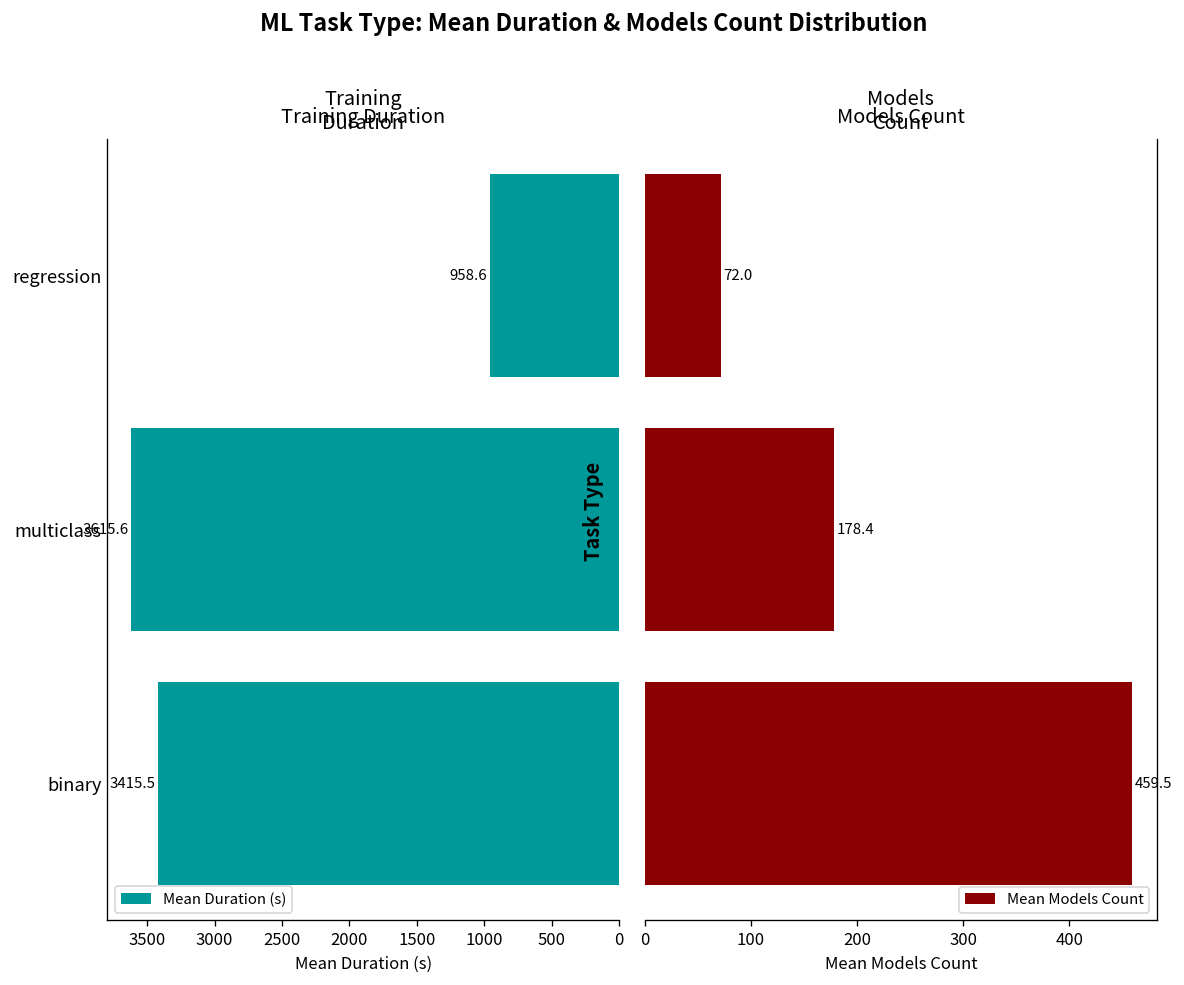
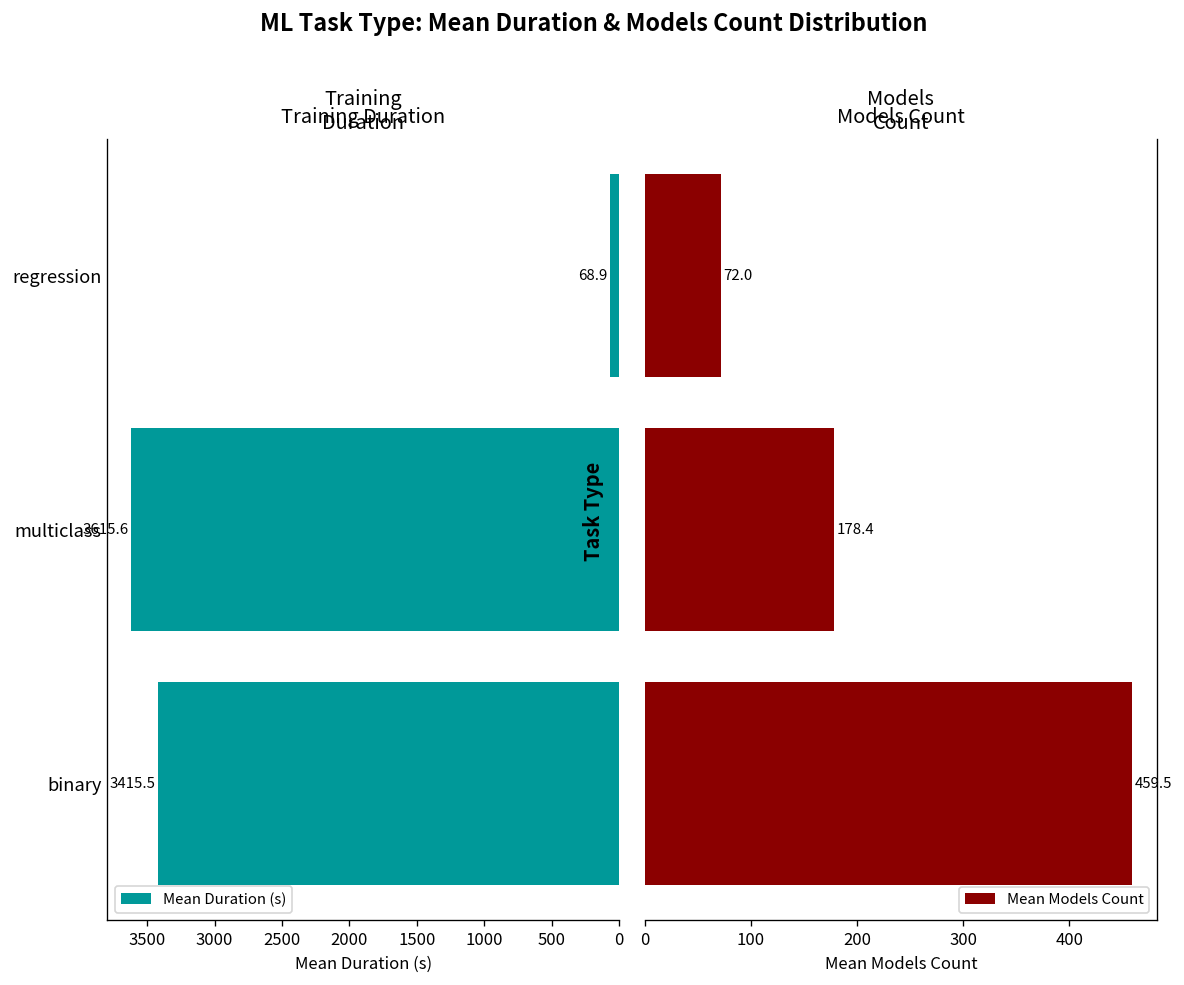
Training Duration, regression: 958.6 -> 68.9
